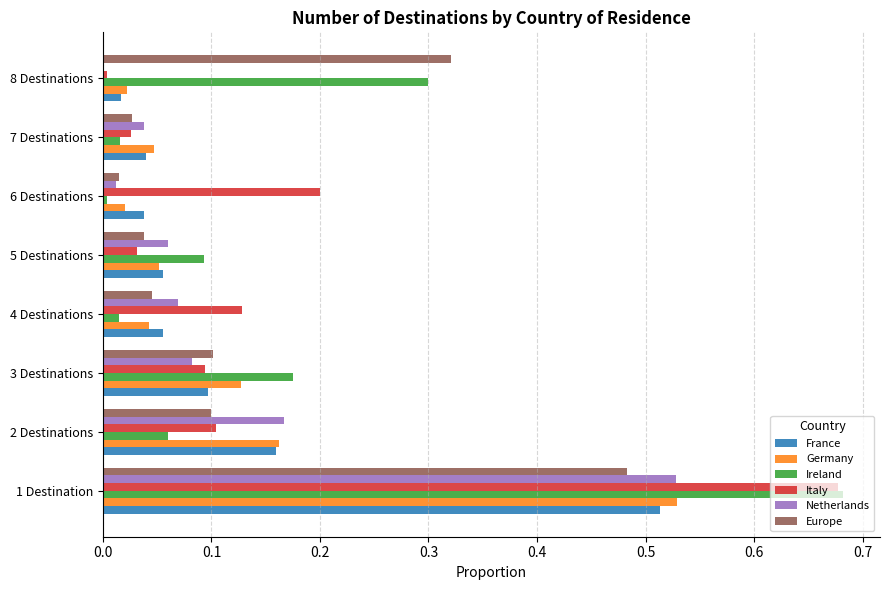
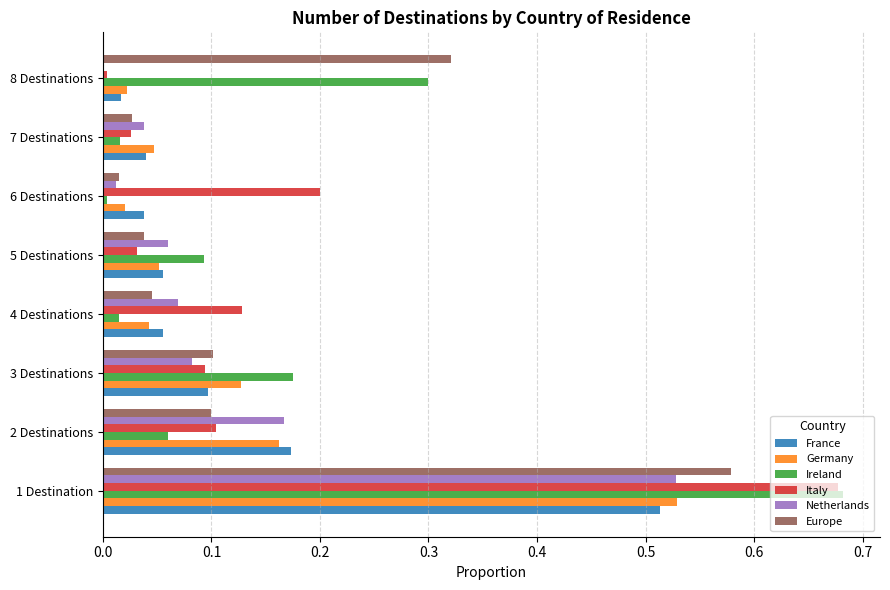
France, 2 Destinations: 0.159 -> 0.173
Europe, 1 Destination: 0.483 -> 0.579
